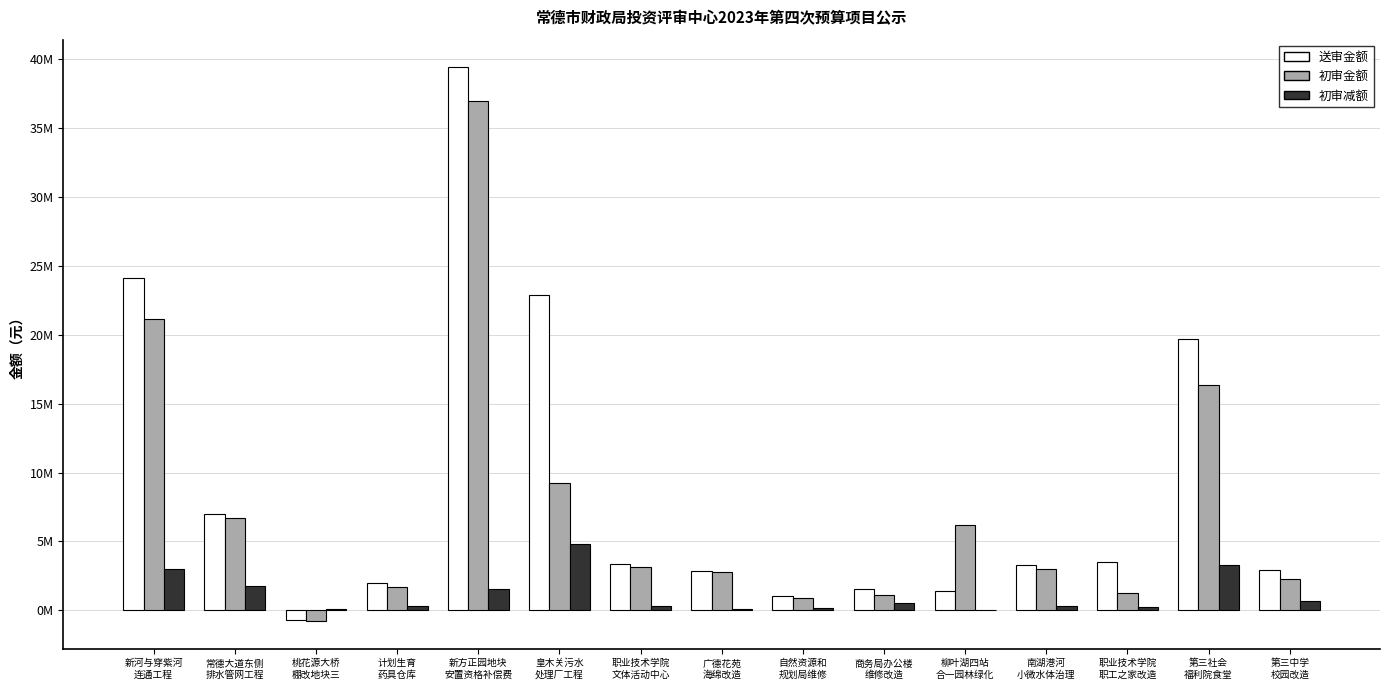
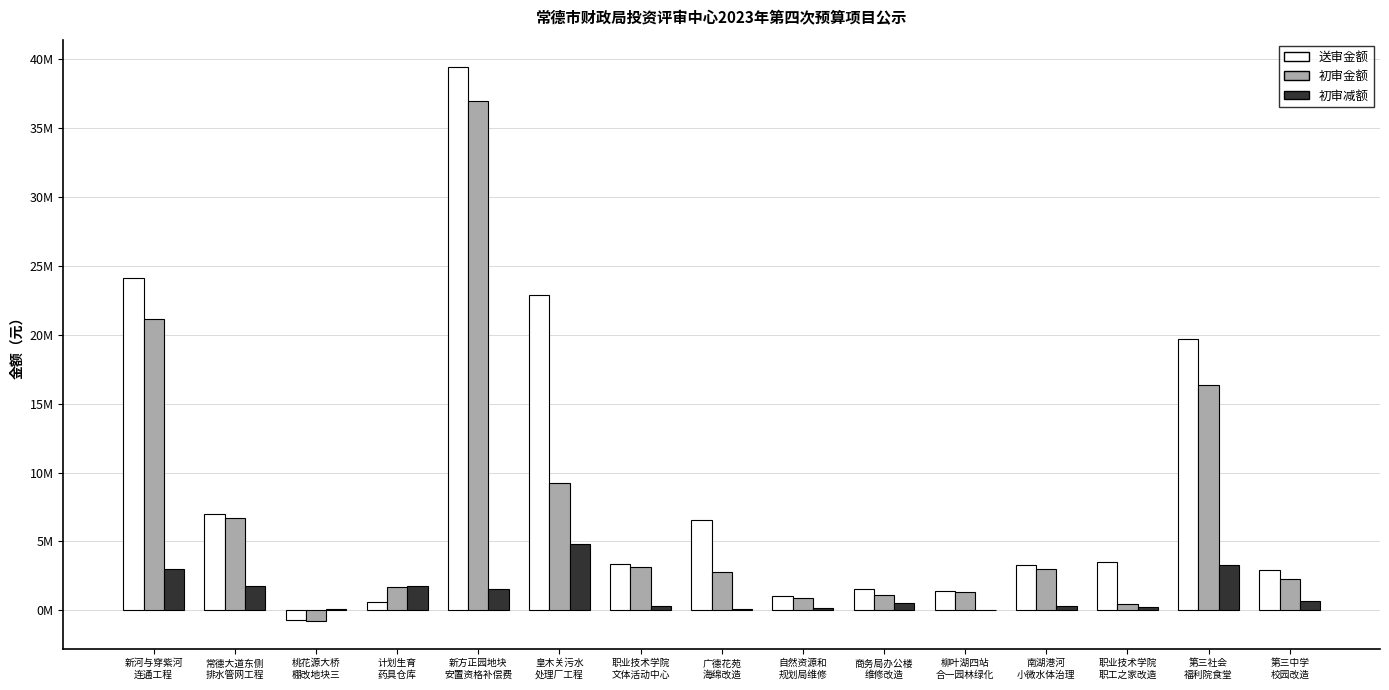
送审金额, 计划生育 药具仓库: 2000000 -> 600000
初审减额, 计划生育 药具仓库: 300000 -> 1800000
送审金额, 广德花苑 海绵改造: 2900000 -> 6600000
初审金额, 柳叶湖四站 合一园林绿化: 6200000 -> 1300000
初审金额, 职业技术学院 职工之家改造: 1300000 -> 400000
